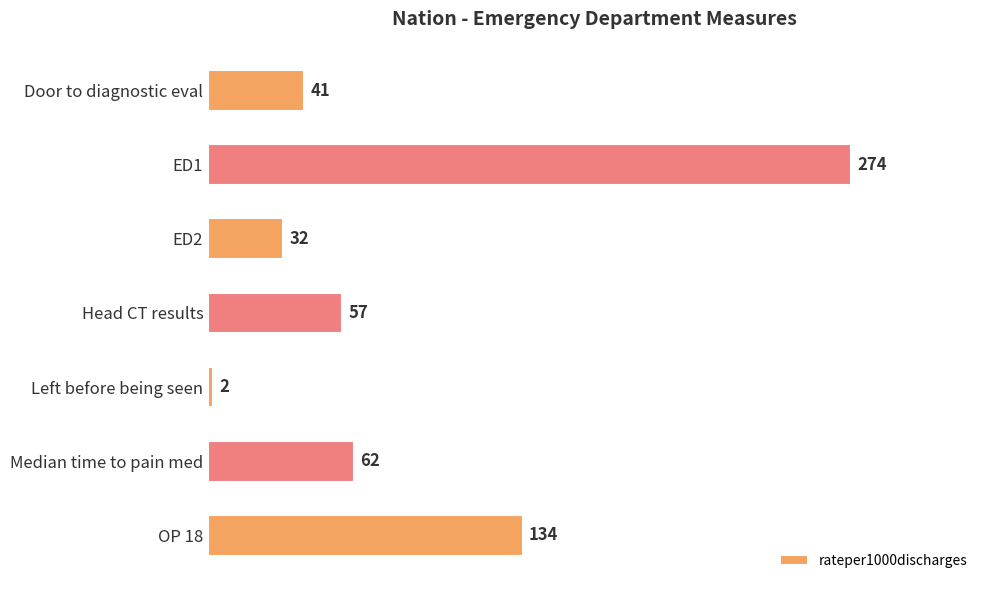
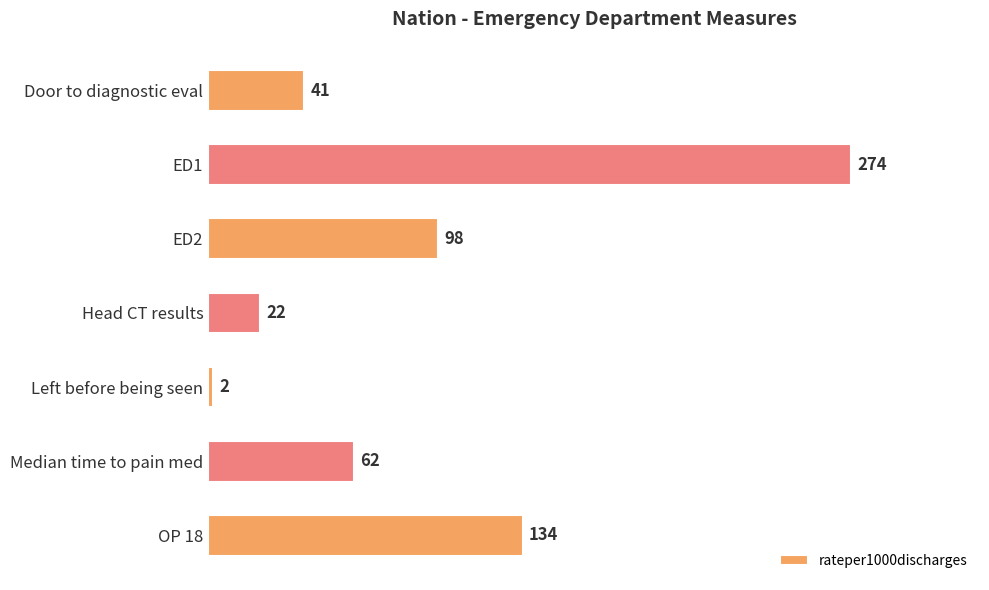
ED2: 32 -> 98
Head CT results: 57 -> 22
